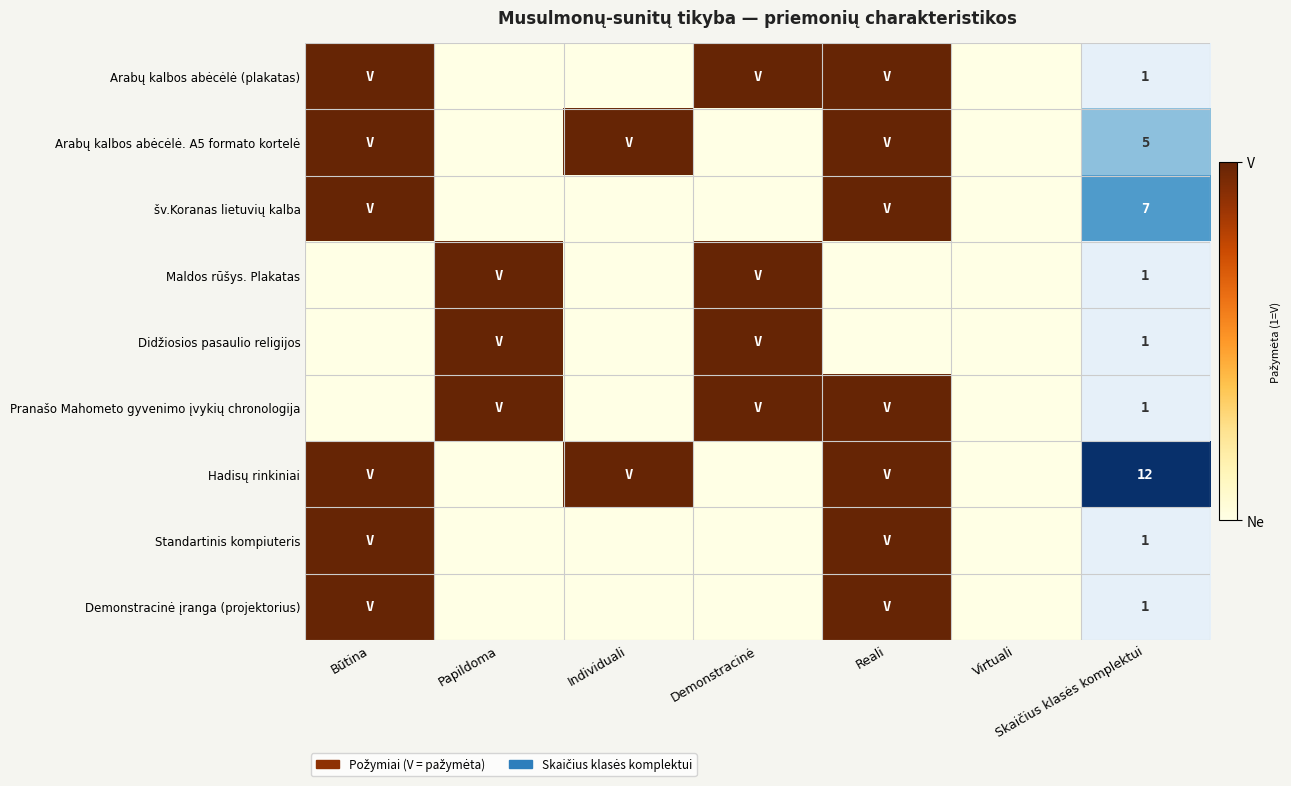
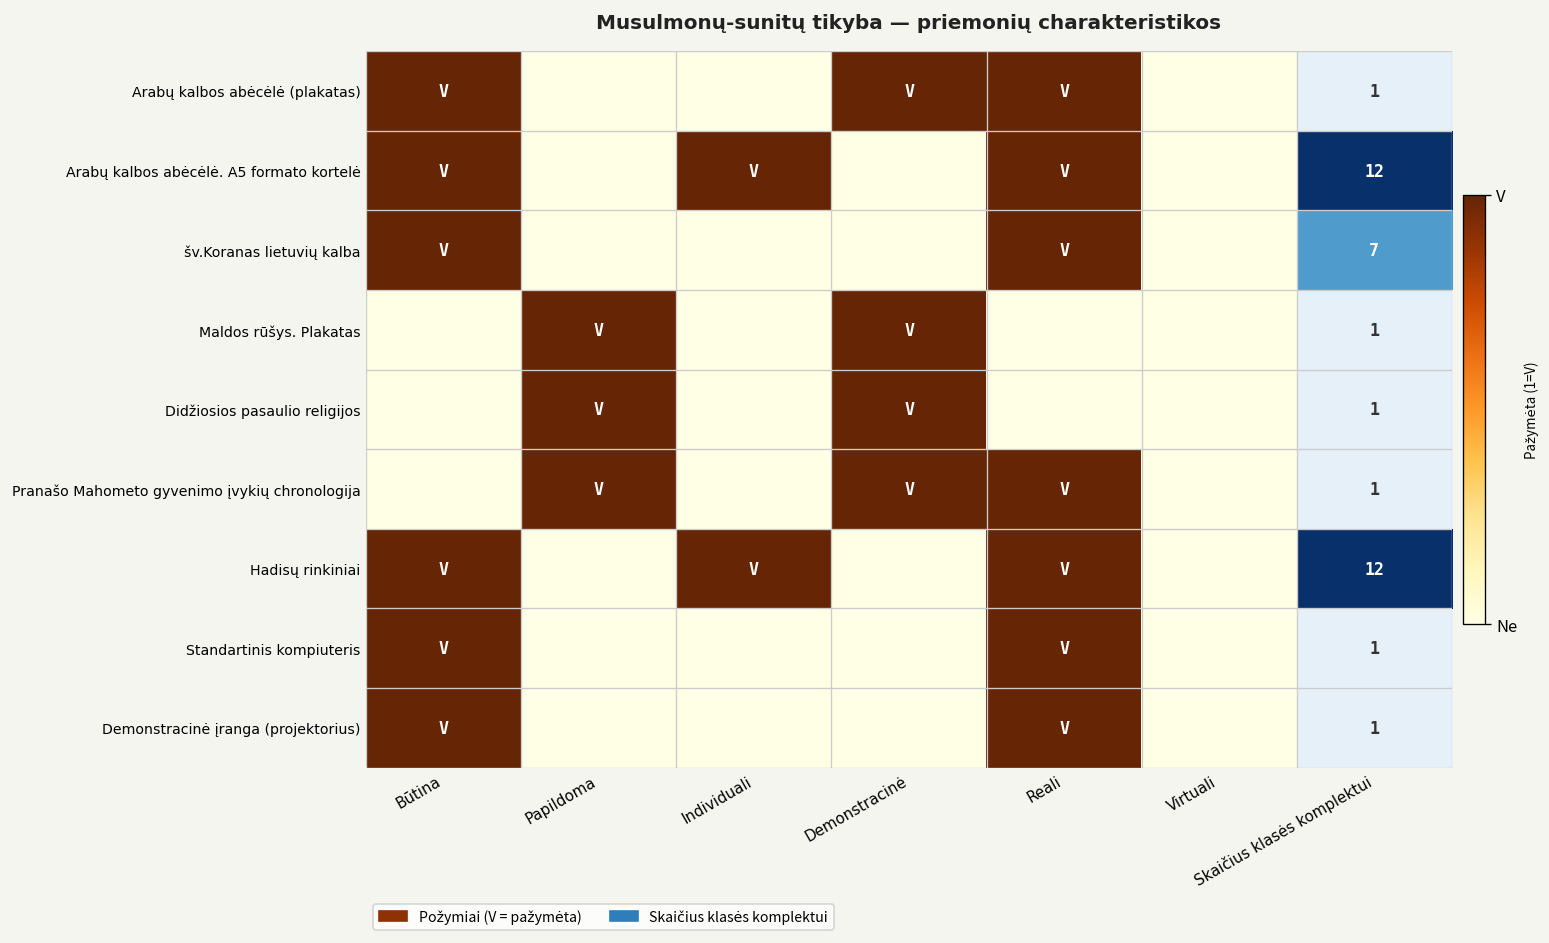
Arabų kalbos abėcėlė. A5 formato kortelė, Skaičius klasės komplektui: 5 -> 12
